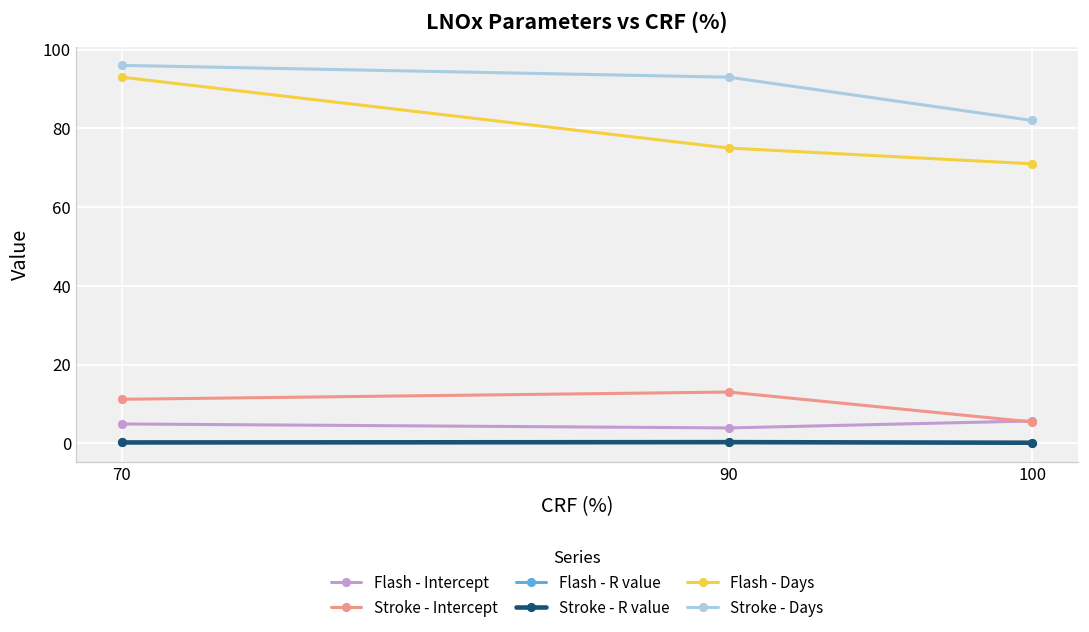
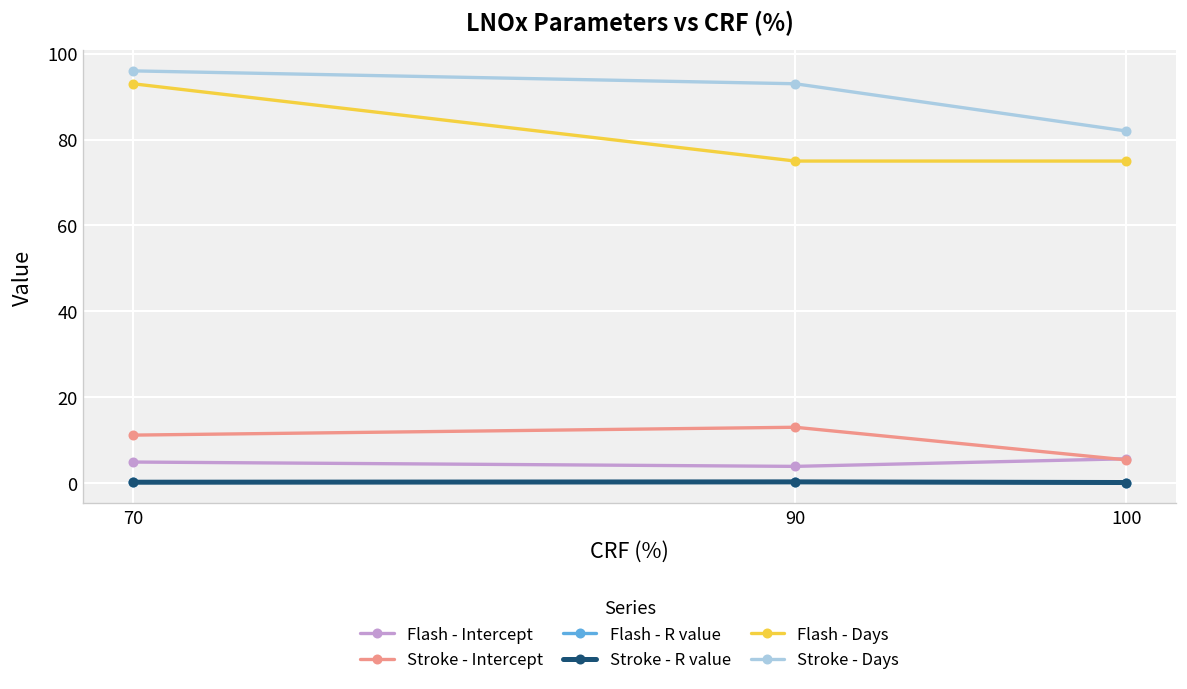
Flash - Days, 100: 71 -> 75
